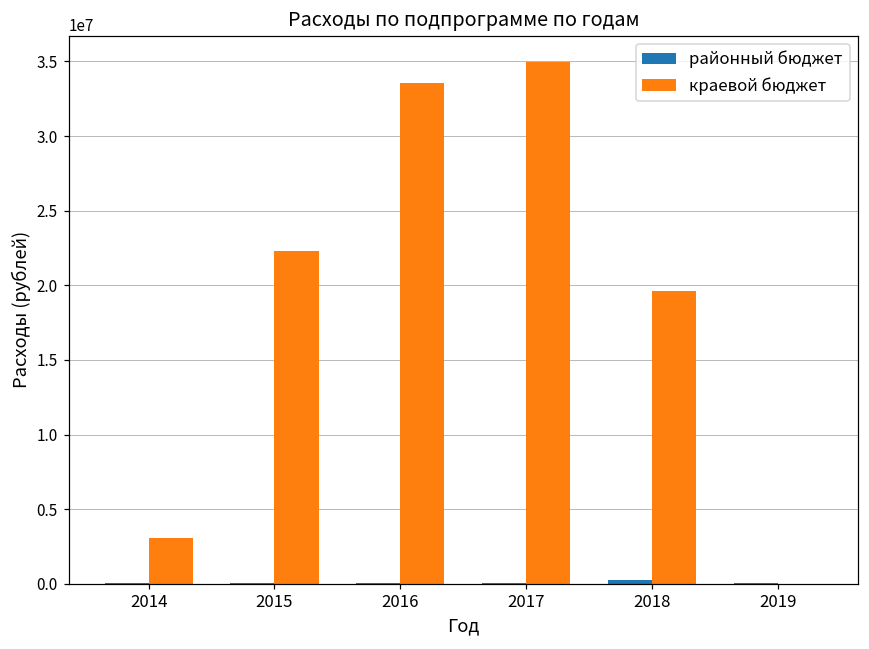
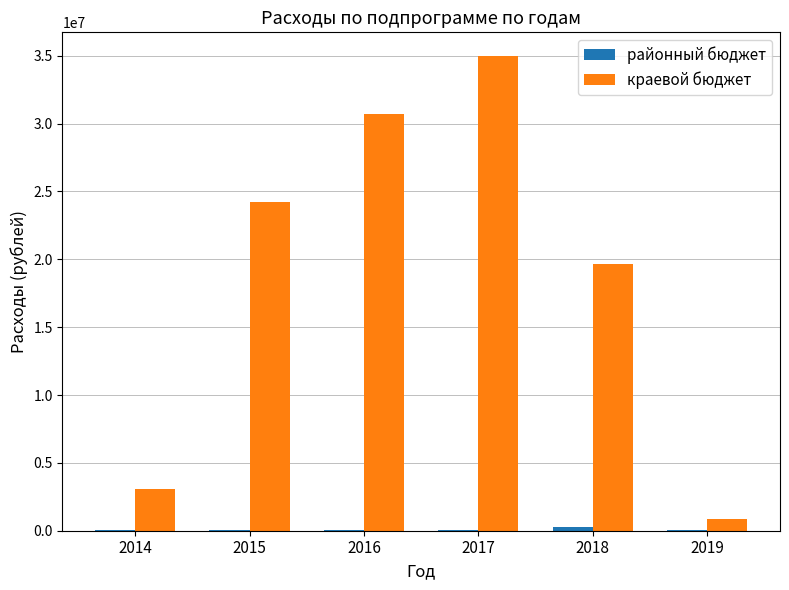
краевой бюджет, 2015: 22300000 -> 24200000
краевой бюджет, 2016: 33500000 -> 30700000
краевой бюджет, 2019: 0 -> 900000
